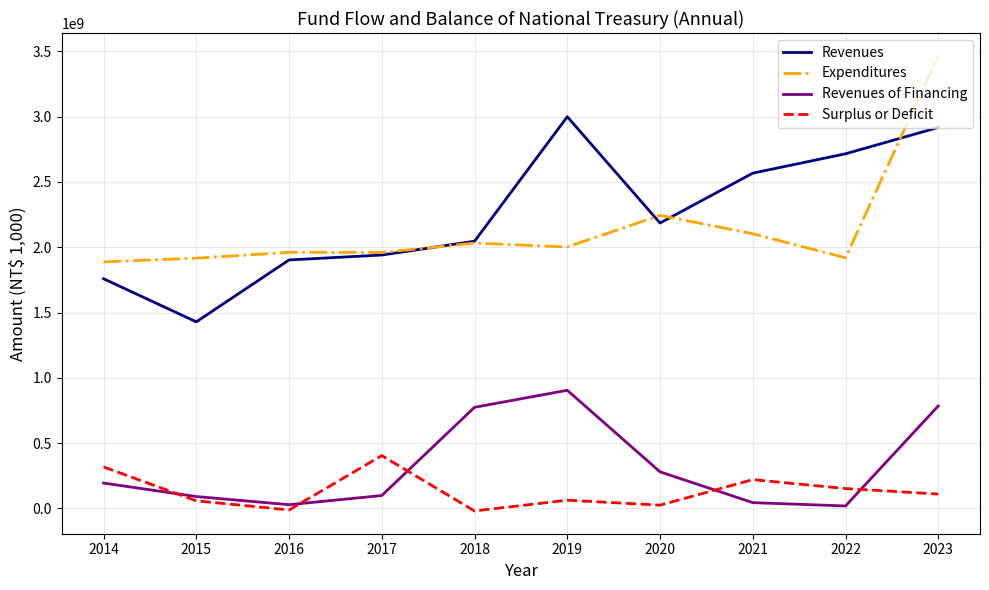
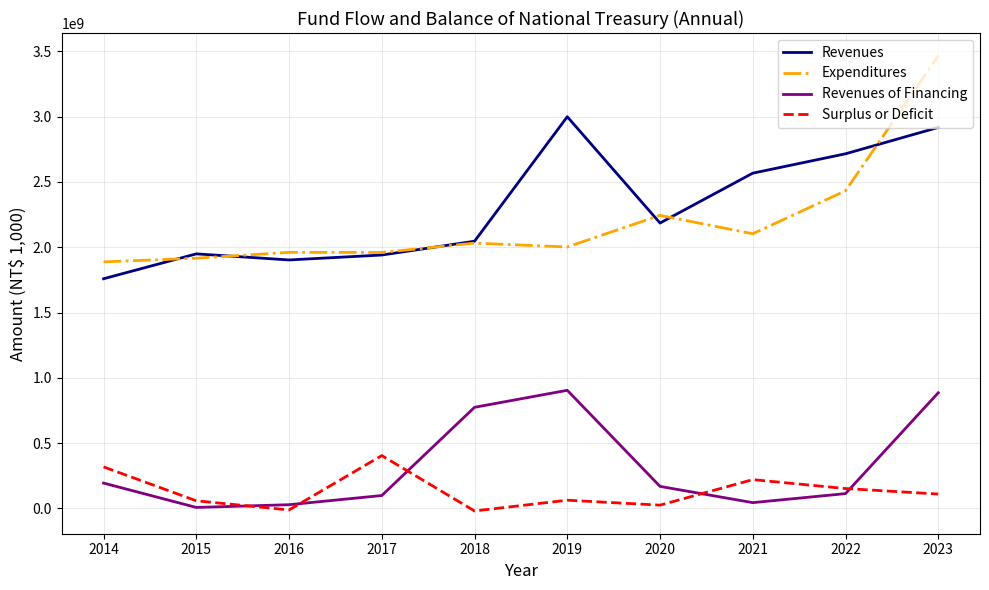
Revenues, 2015: 1430000000 -> 1950000000
Revenues of Financing, 2015: 90000000 -> 10000000
Revenues of Financing, 2020: 280000000 -> 170000000
Expenditures, 2022: 1920000000 -> 2430000000
Revenues of Financing, 2022: 20000000 -> 110000000
Revenues of Financing, 2023: 780000000 -> 890000000
